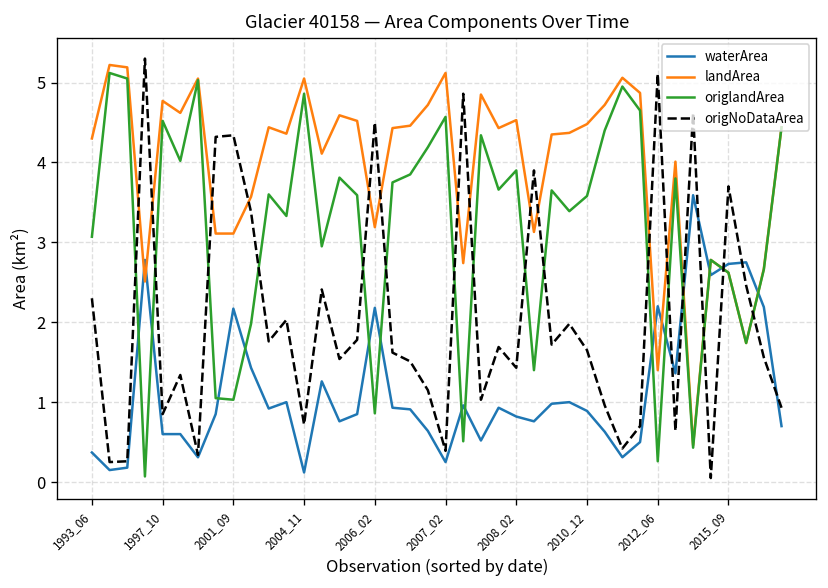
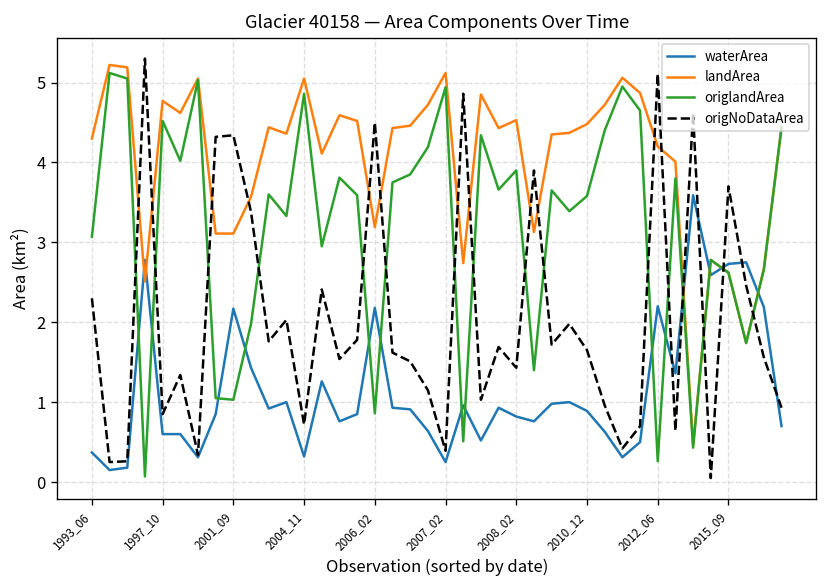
waterArea, 2004_11: 0.1 -> 0.3
origlandArea, 2007_02: 4.6 -> 4.9
landArea, 2012_06: 1.4 -> 4.2
